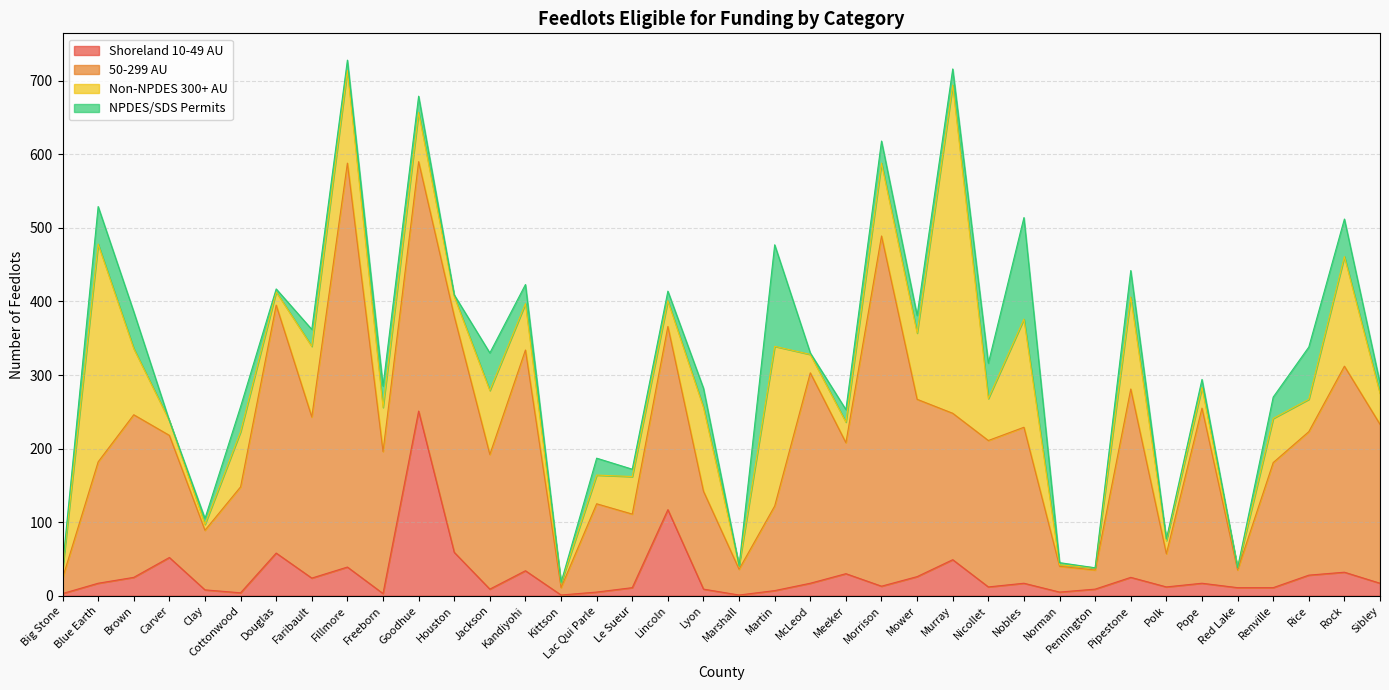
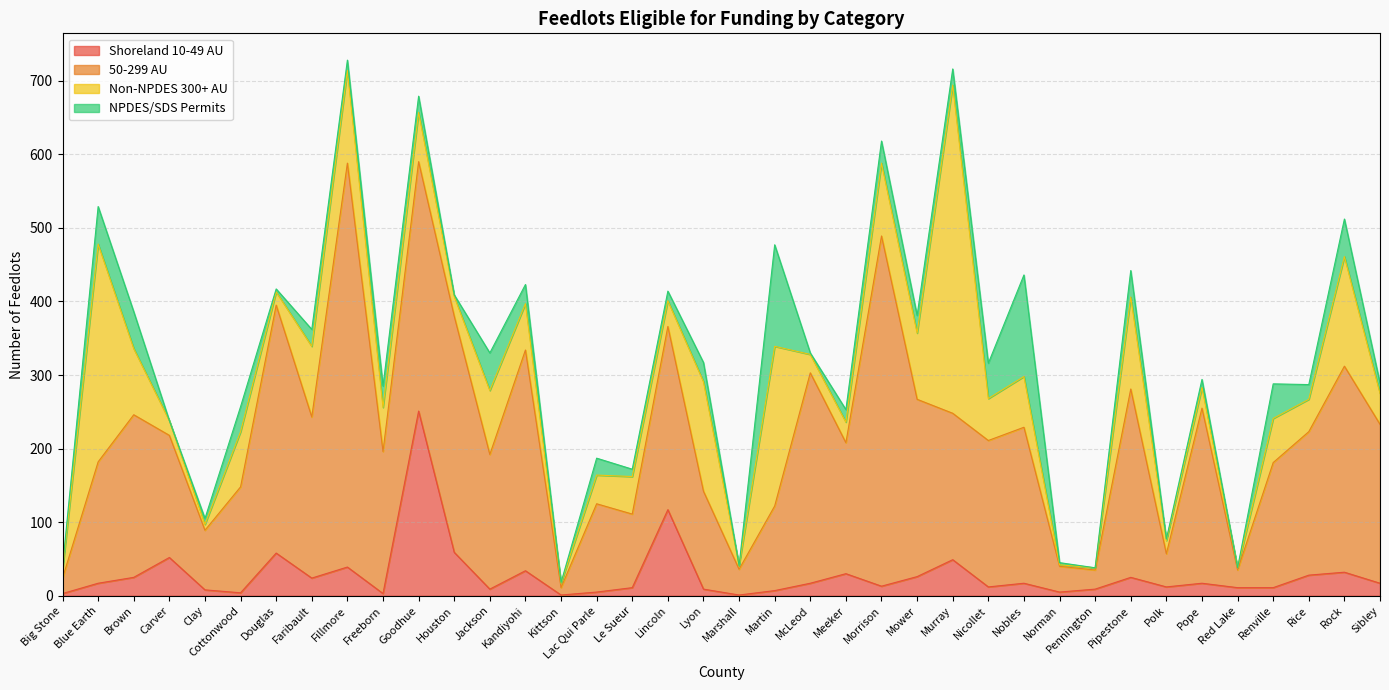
Non-NPDES 300+ AU, Lyon: 110 -> 150
Non-NPDES 300+ AU, Nobles: 150 -> 70
NPDES/SDS Permits, Renville: 30 -> 50
NPDES/SDS Permits, Rice: 70 -> 20
